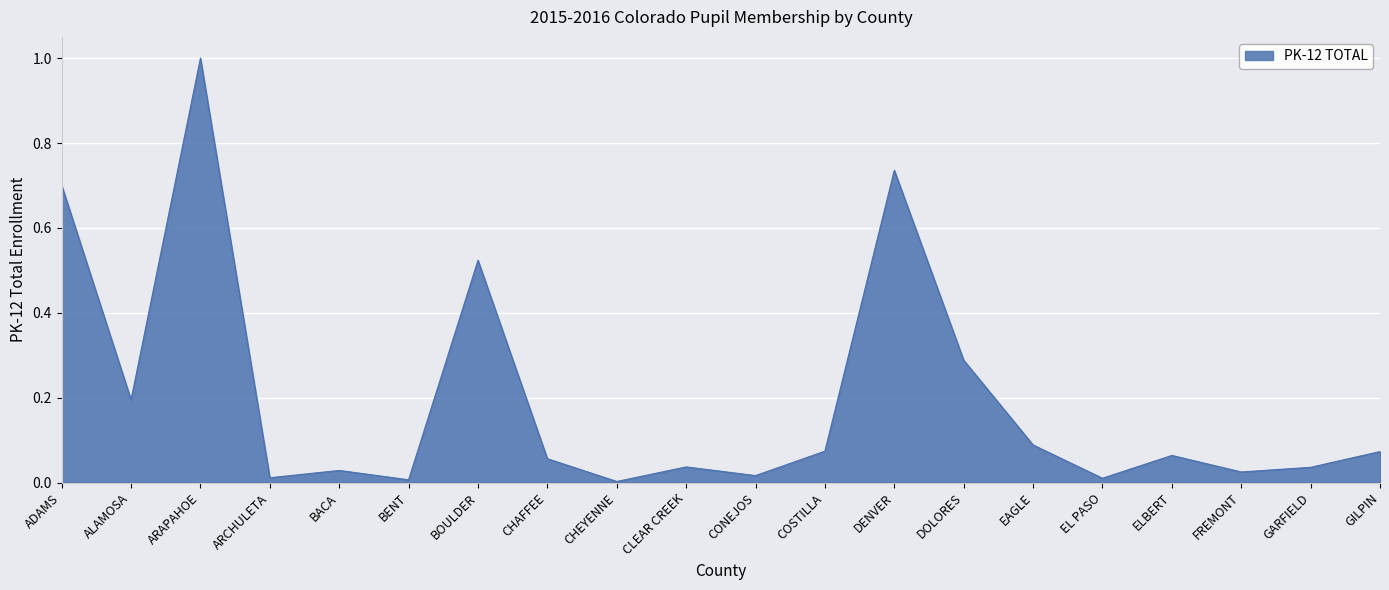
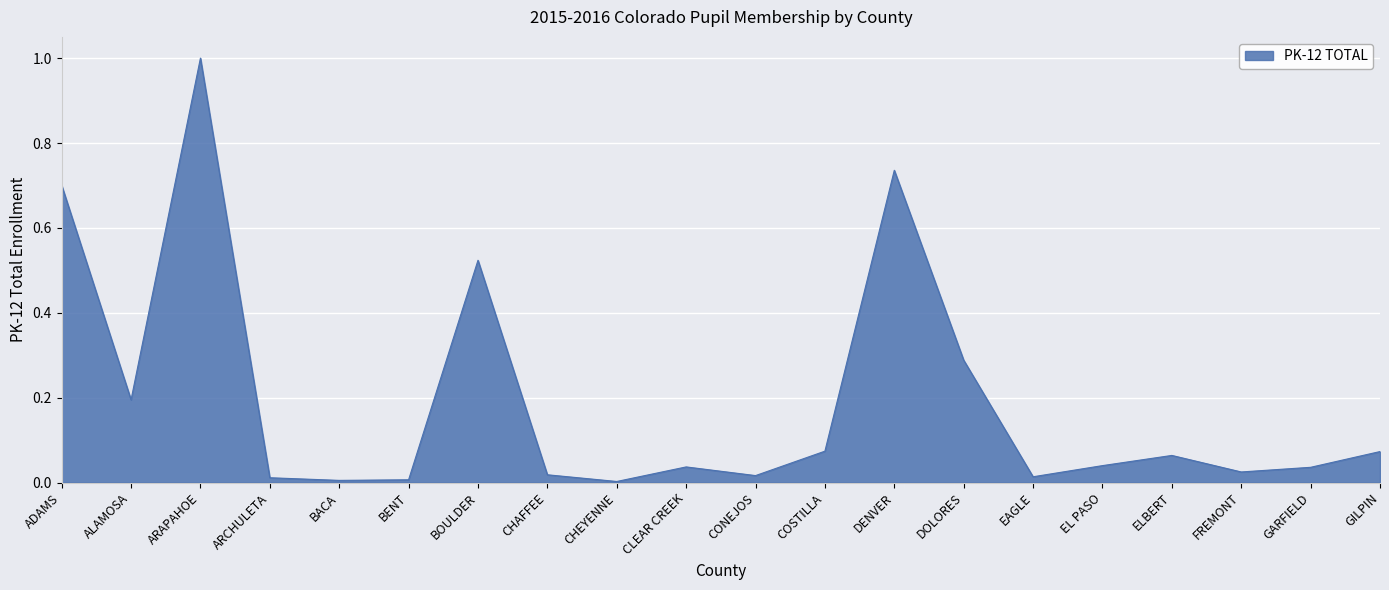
BACA: 0.03 -> 0.01
CHAFFEE: 0.06 -> 0.02
EAGLE: 0.09 -> 0.01
EL PASO: 0.01 -> 0.04
